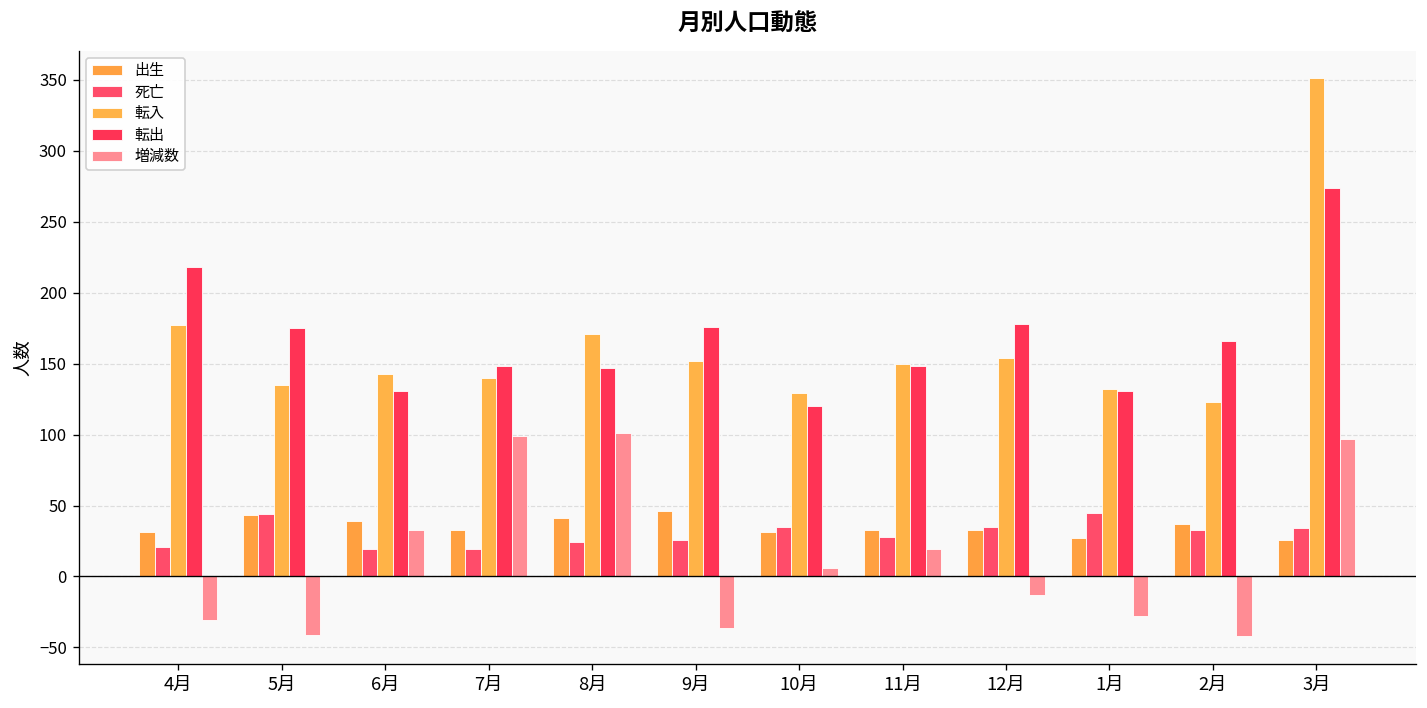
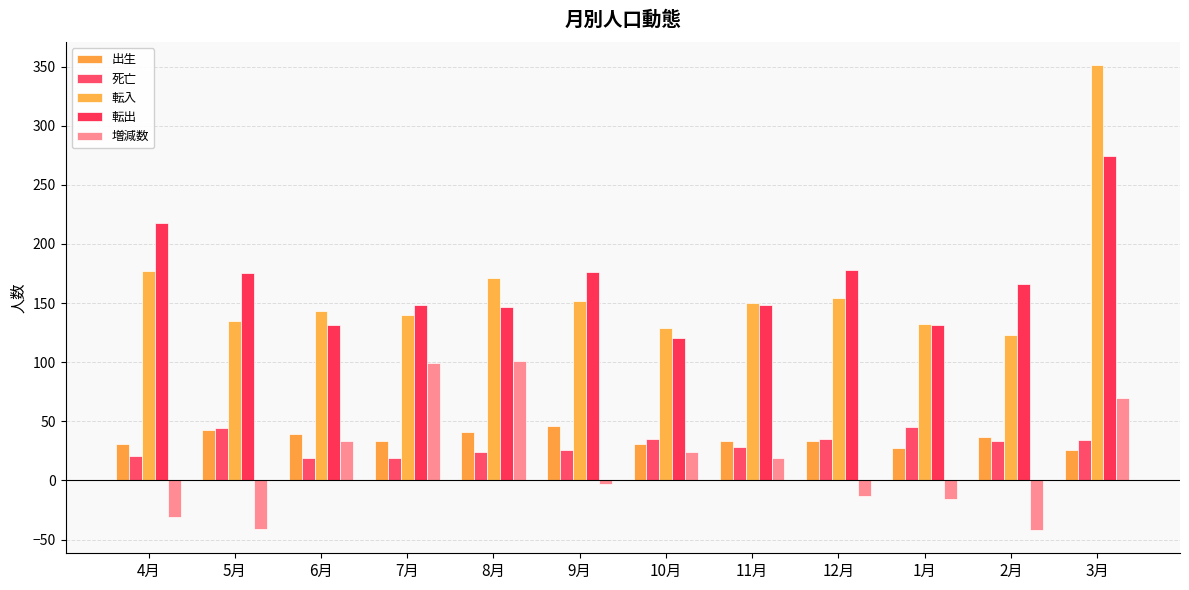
増減数, 9月: -36 -> -3
増減数, 10月: 6 -> 24
増減数, 1月: -28 -> -16
増減数, 3月: 97 -> 70
